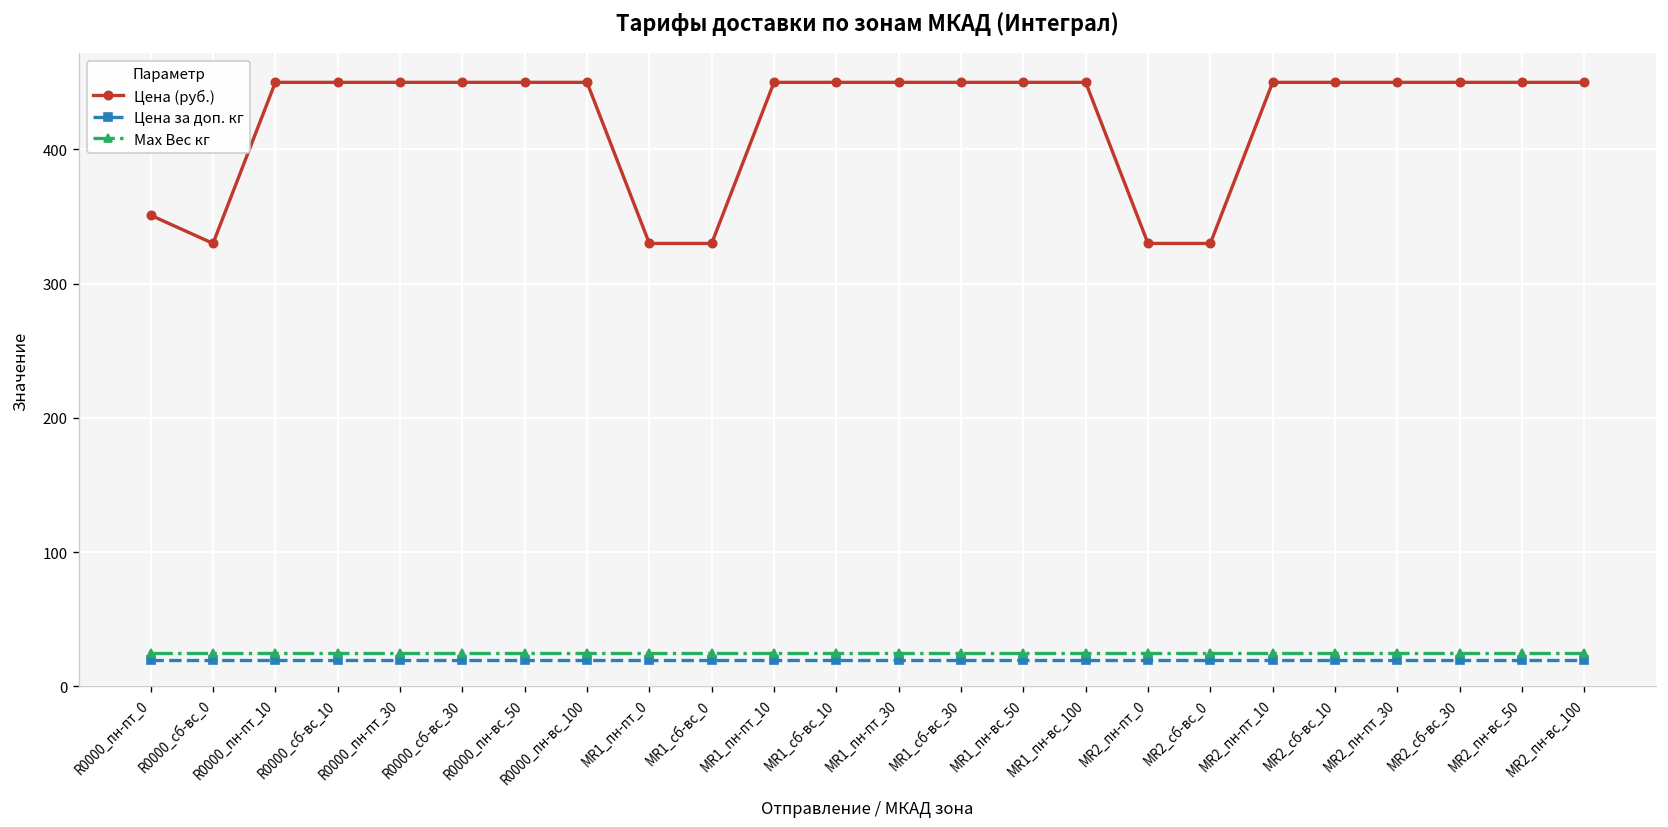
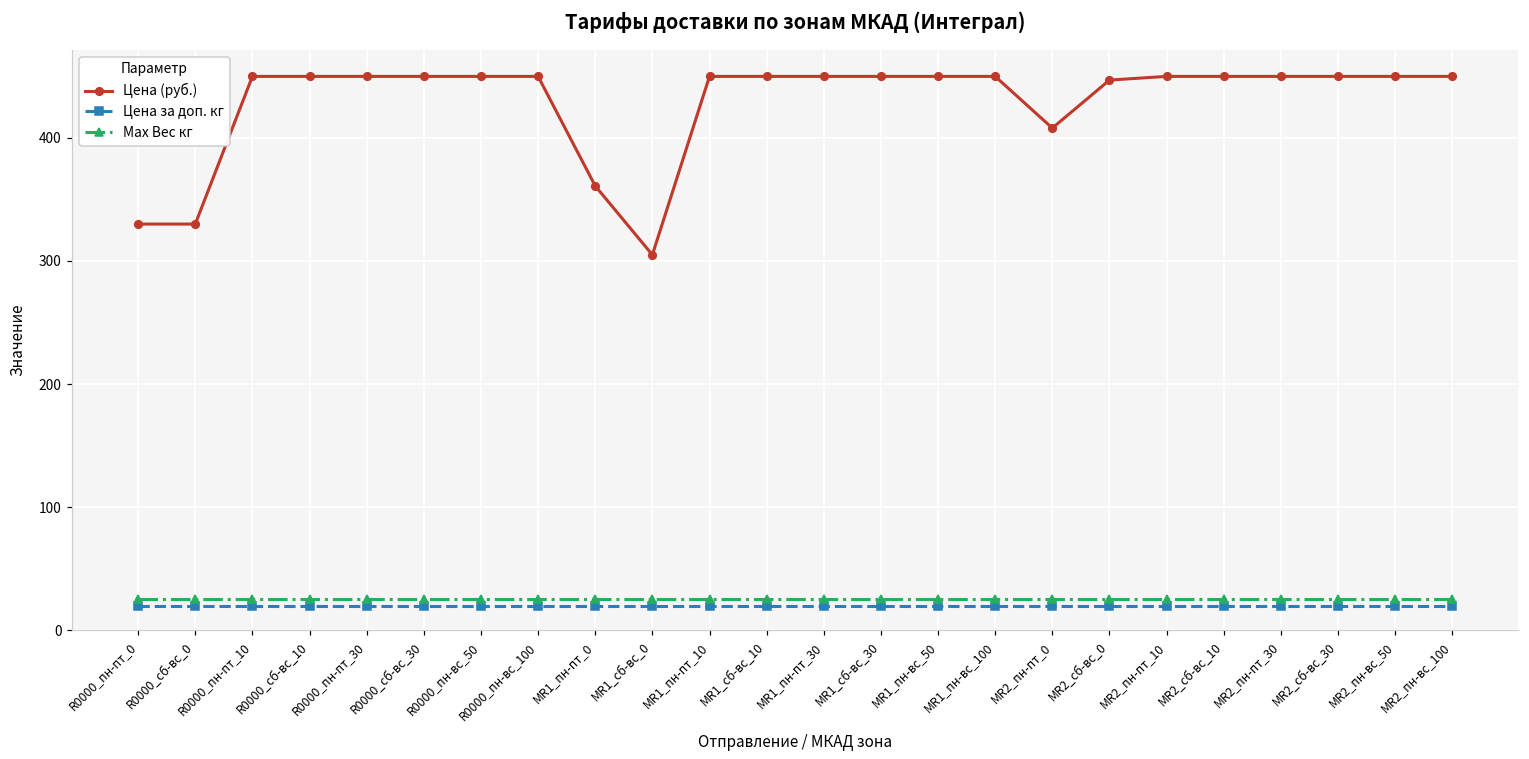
Цена (руб.), R0000_пн-пт_0: 351 -> 330
Цена (руб.), MR1_пн-пт_0: 330 -> 361
Цена (руб.), MR1_сб-вс_0: 330 -> 305
Цена (руб.), MR2_пн-пт_0: 330 -> 408
Цена (руб.), MR2_сб-вс_0: 330 -> 447
